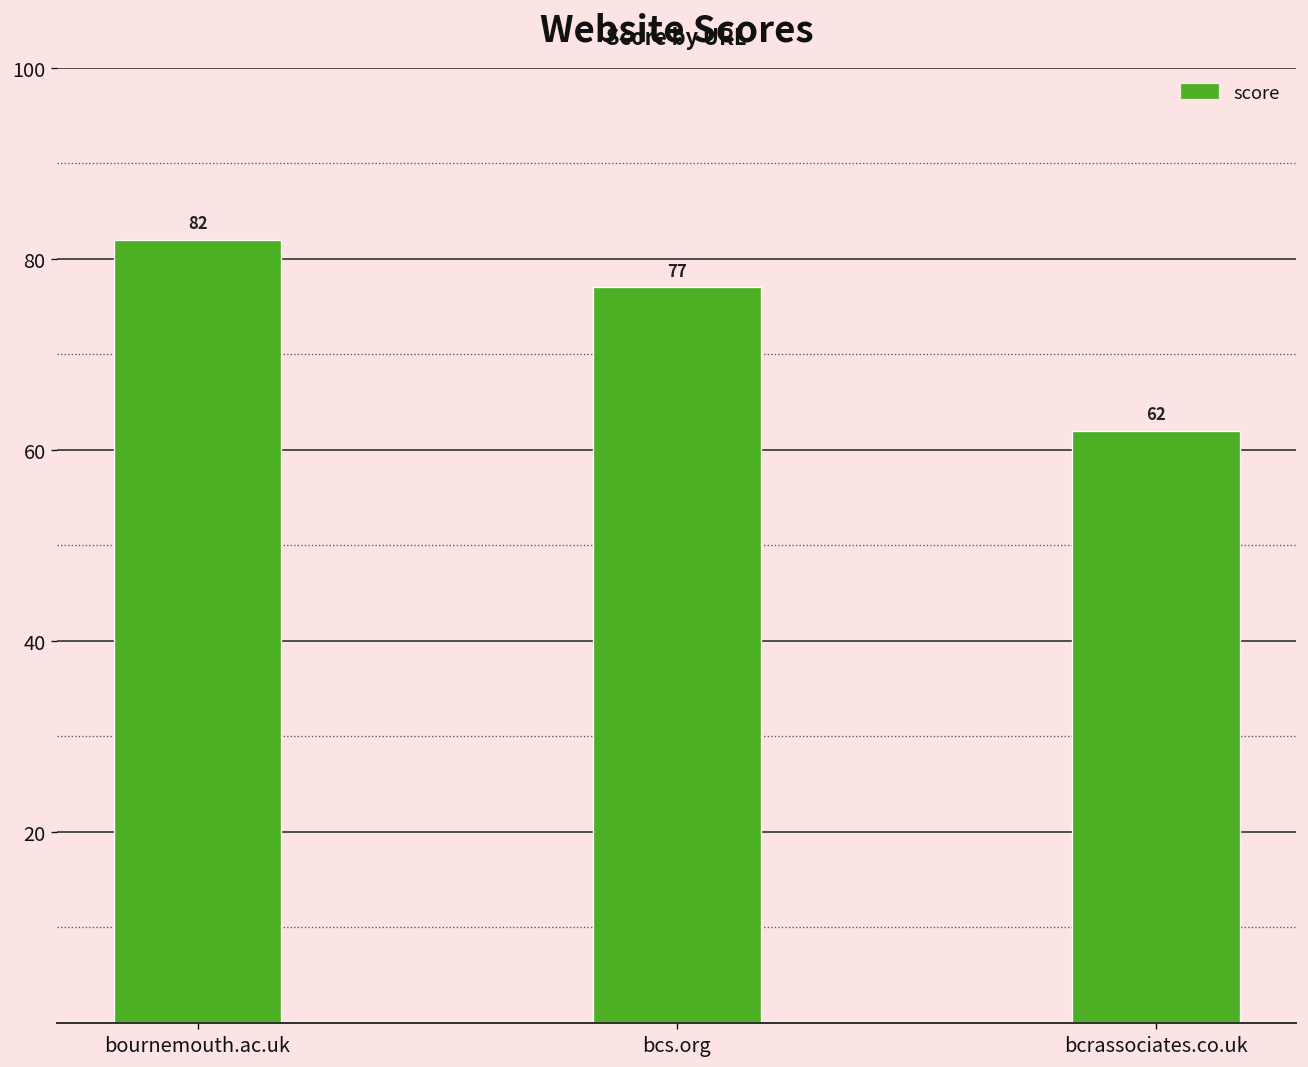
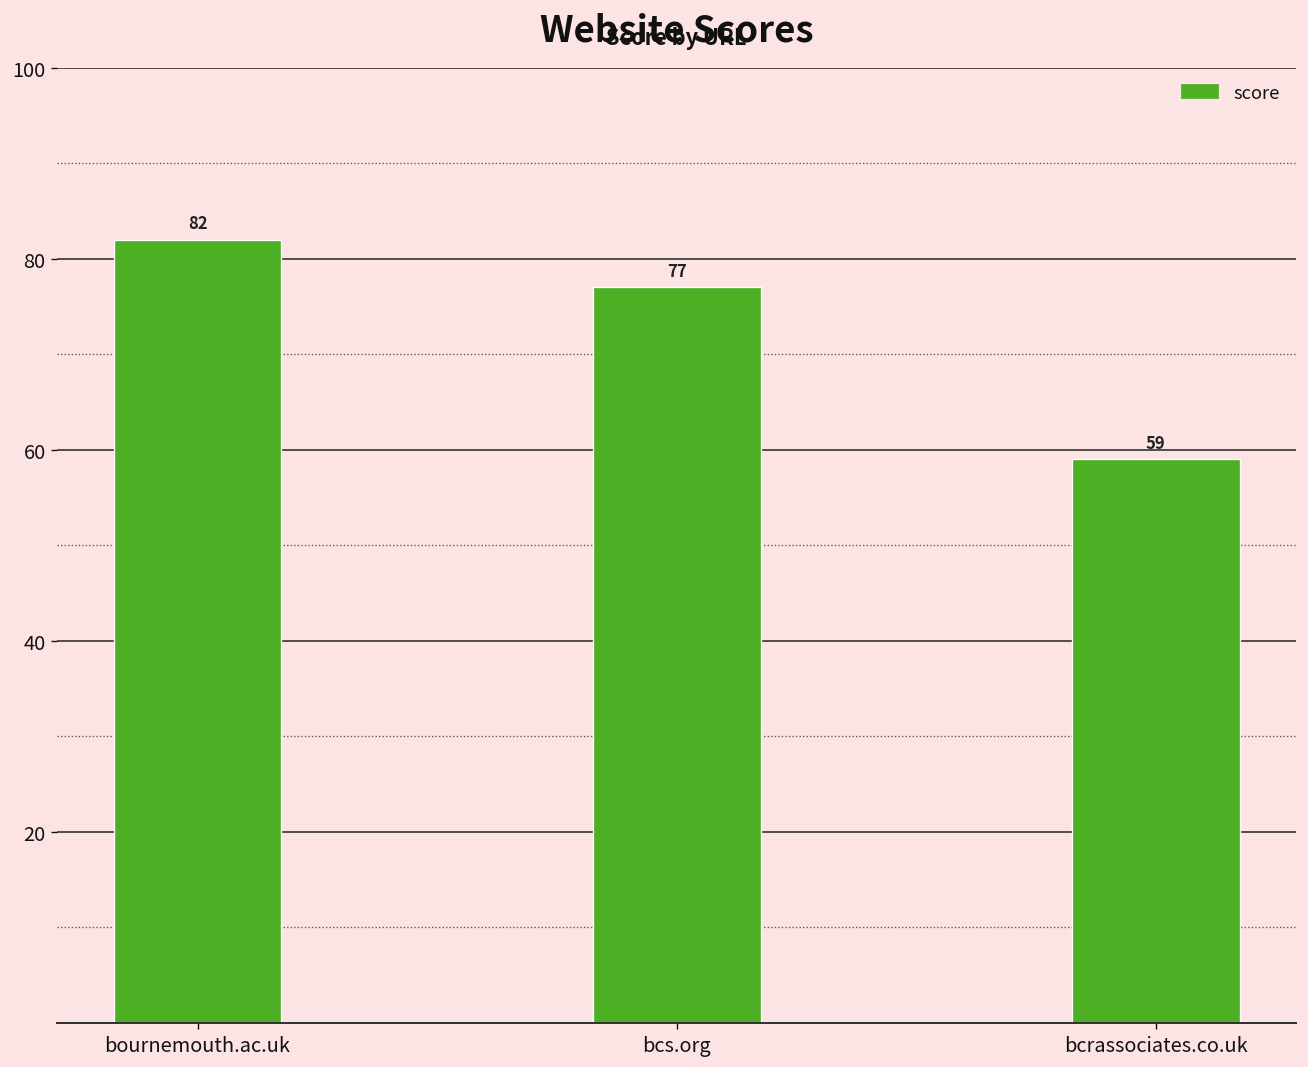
bcrassociates.co.uk: 62 -> 59
